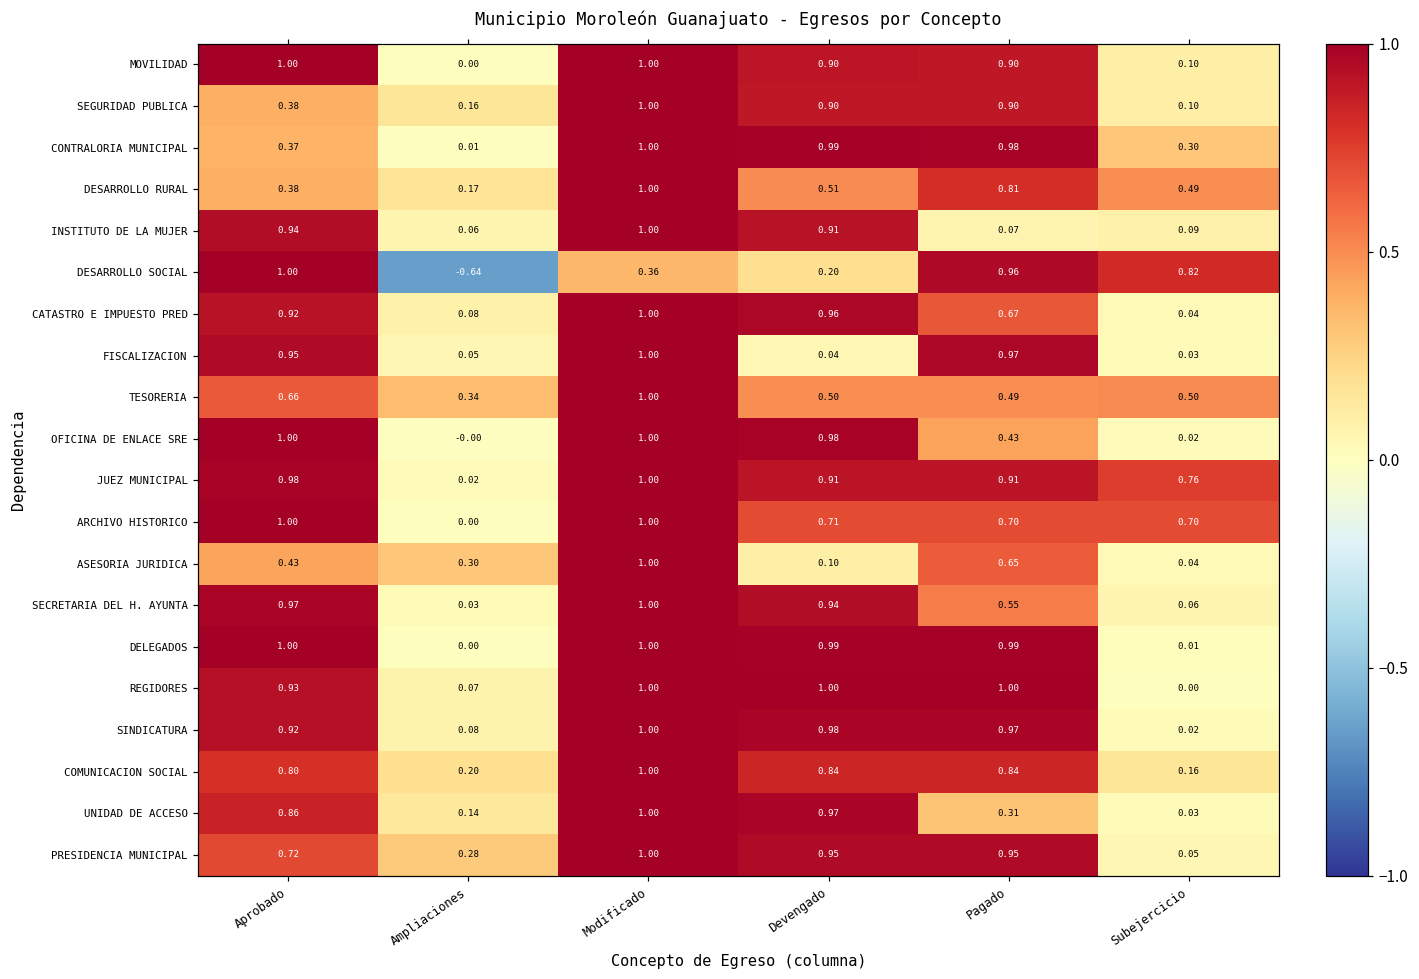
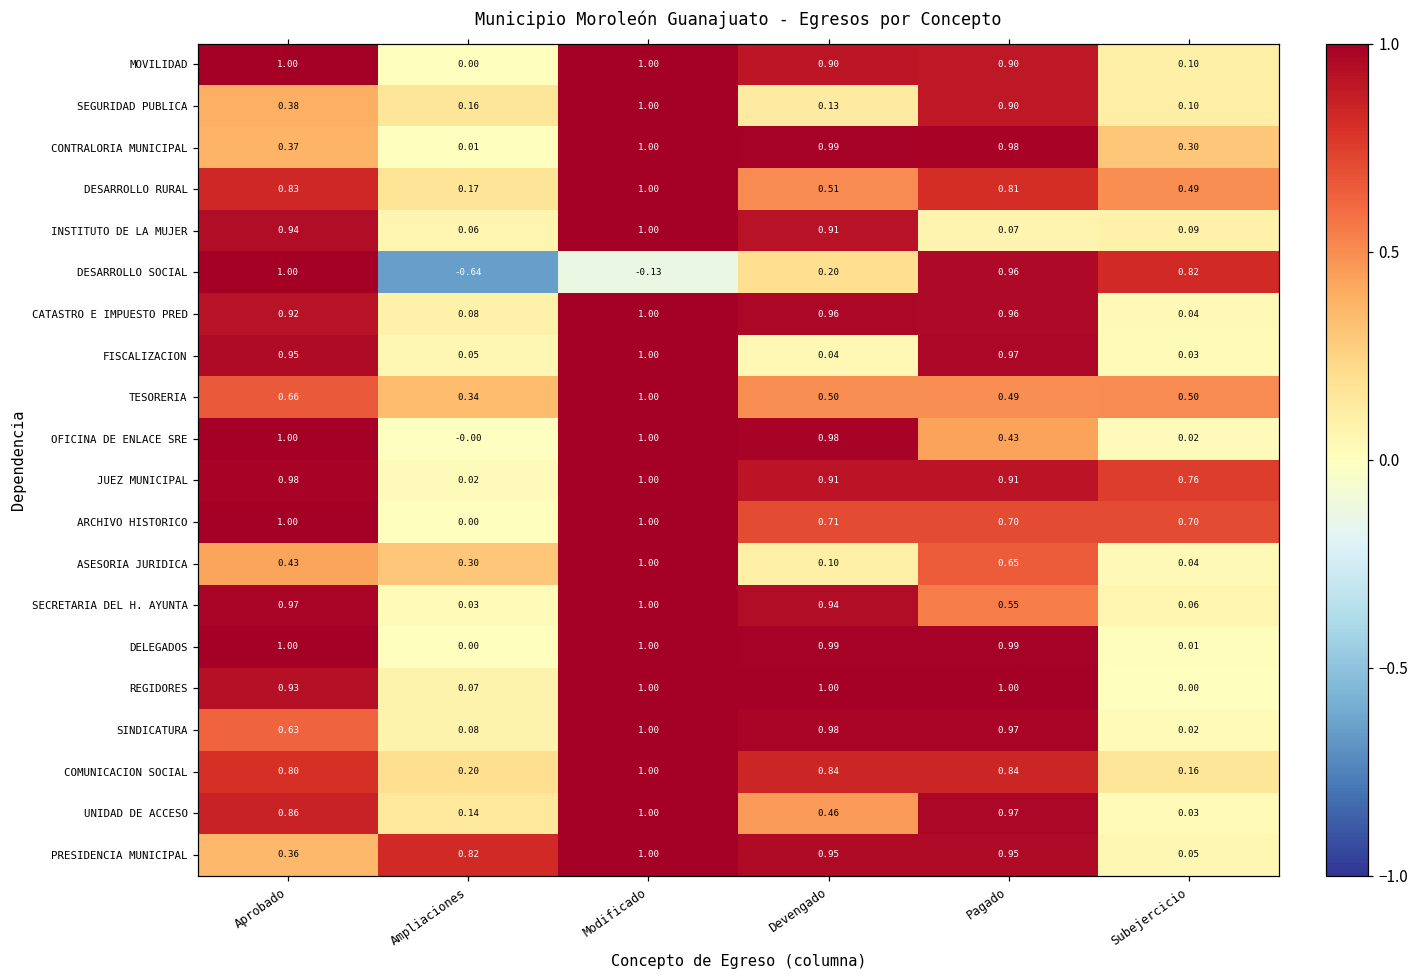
SEGURIDAD PUBLICA, Devengado: 0.90 -> 0.13
DESARROLLO RURAL, Aprobado: 0.38 -> 0.83
DESARROLLO SOCIAL, Modificado: 0.36 -> -0.13
CATASTRO E IMPUESTO PRED, Pagado: 0.67 -> 0.96
SINDICATURA, Aprobado: 0.92 -> 0.63
UNIDAD DE ACCESO, Devengado: 0.97 -> 0.46
UNIDAD DE ACCESO, Pagado: 0.31 -> 0.97
PRESIDENCIA MUNICIPAL, Aprobado: 0.72 -> 0.36
PRESIDENCIA MUNICIPAL, Ampliaciones: 0.28 -> 0.82
